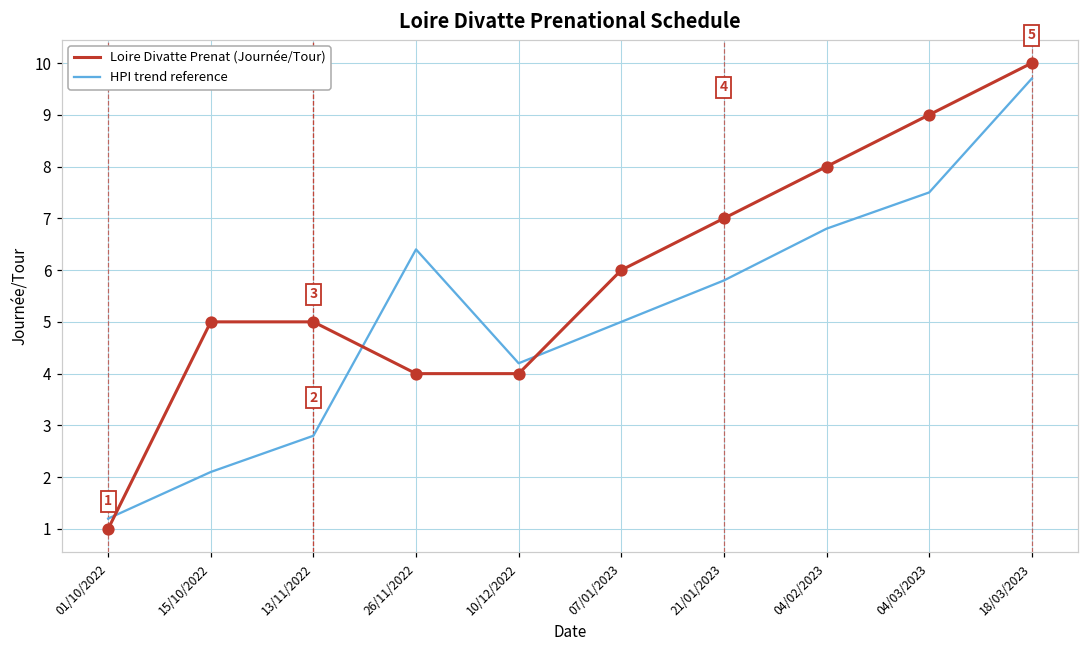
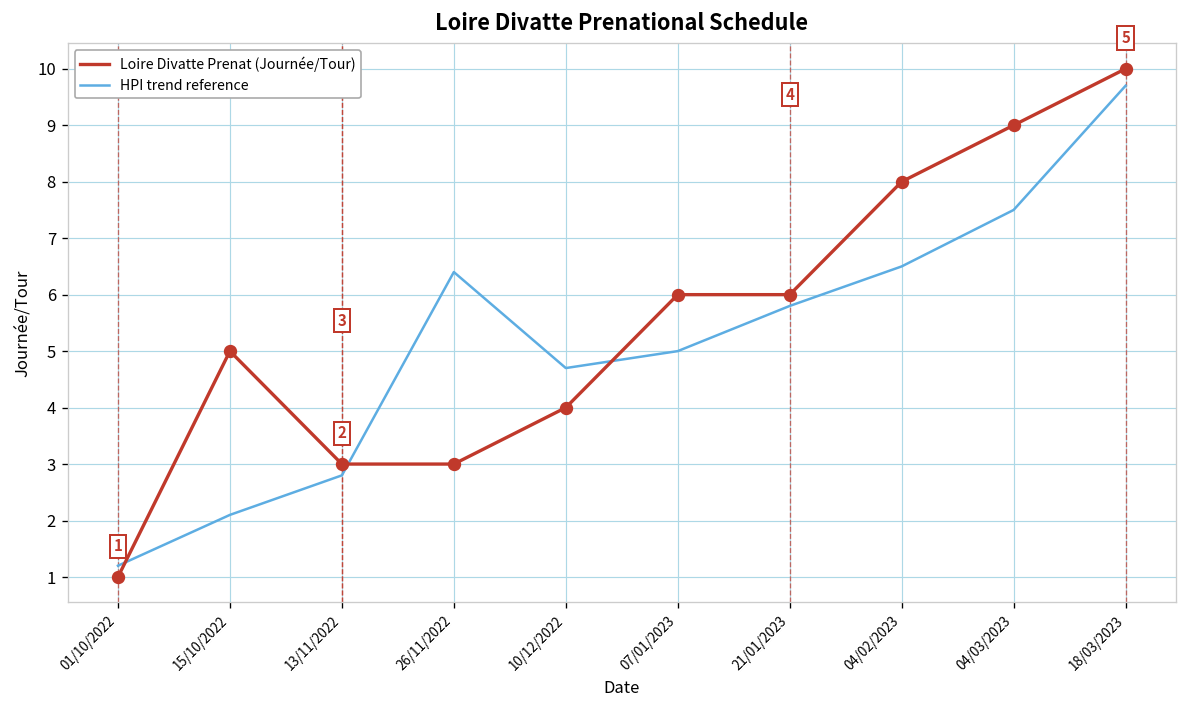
Loire Divatte Prenat (Journée/Tour), 13/11/2022: 5 -> 3
Loire Divatte Prenat (Journée/Tour), 26/11/2022: 4 -> 3
HPI trend reference, 10/12/2022: 4.2 -> 4.7
Loire Divatte Prenat (Journée/Tour), 21/01/2023: 7 -> 6
HPI trend reference, 04/02/2023: 6.8 -> 6.5
